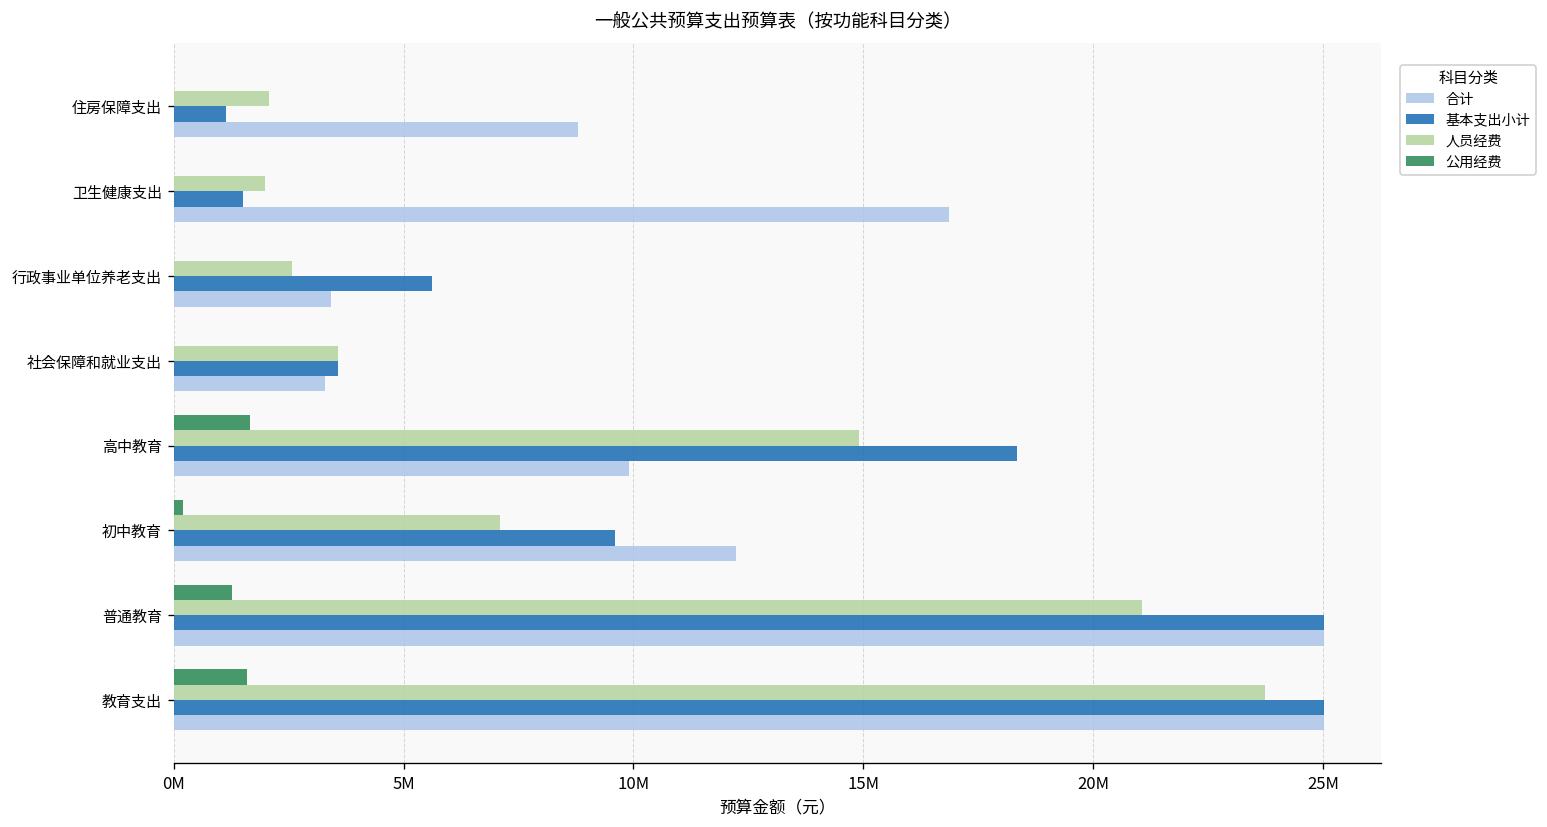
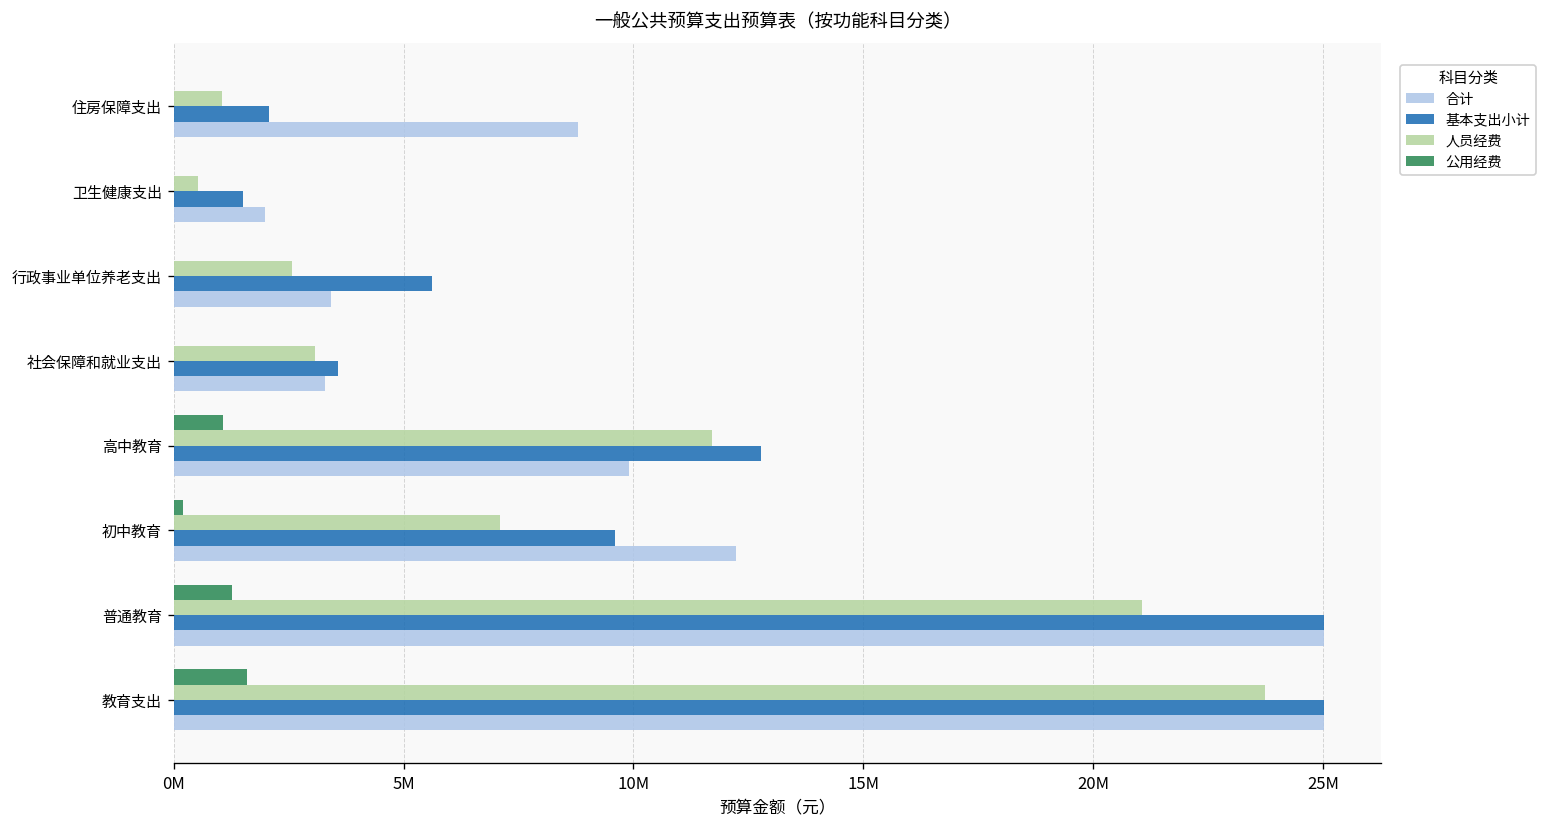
人员经费, 住房保障支出: 2100000 -> 1000000
基本支出小计, 住房保障支出: 1100000 -> 2100000
人员经费, 卫生健康支出: 2000000 -> 500000
合计, 卫生健康支出: 16900000 -> 2000000
人员经费, 社会保障和就业支出: 3600000 -> 3100000
公用经费, 高中教育: 1700000 -> 1100000
人员经费, 高中教育: 14900000 -> 11700000
基本支出小计, 高中教育: 18300000 -> 12800000
